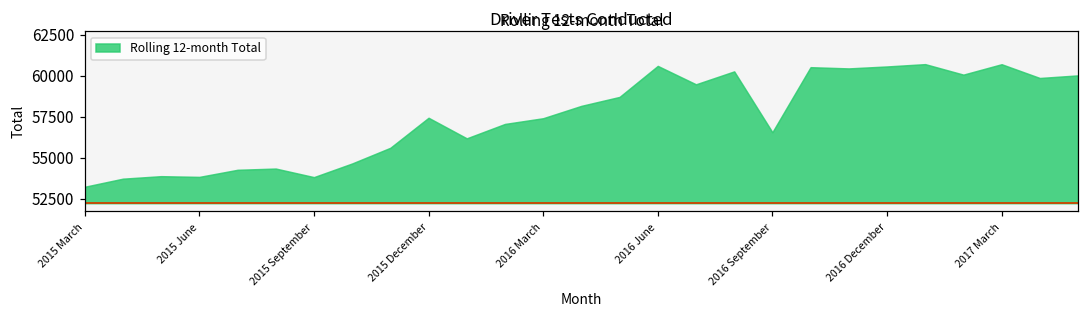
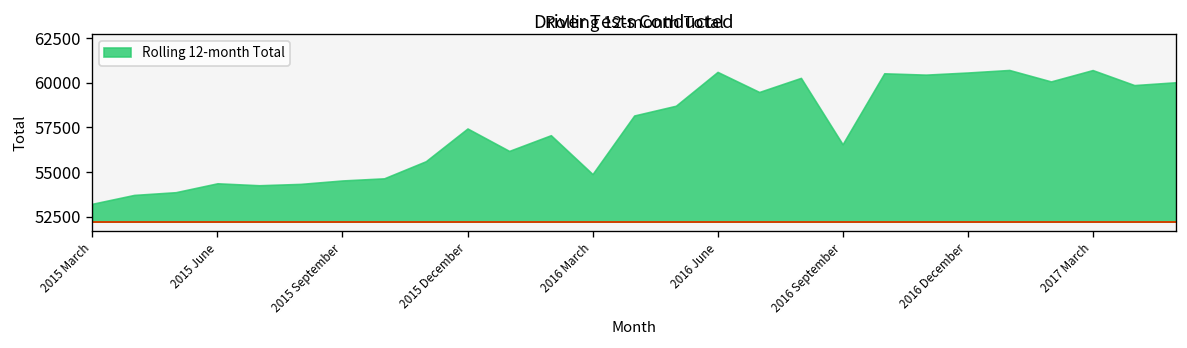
Rolling 12-month Total, 2015 June: 53800 -> 54400
Rolling 12-month Total, 2015 September: 53800 -> 54500
Rolling 12-month Total, 2016 March: 57400 -> 54900
